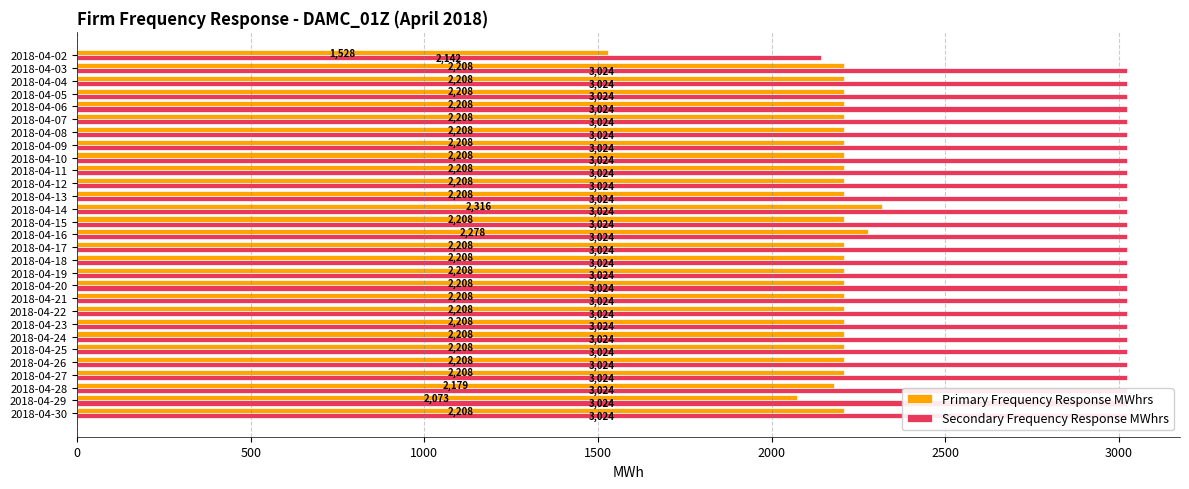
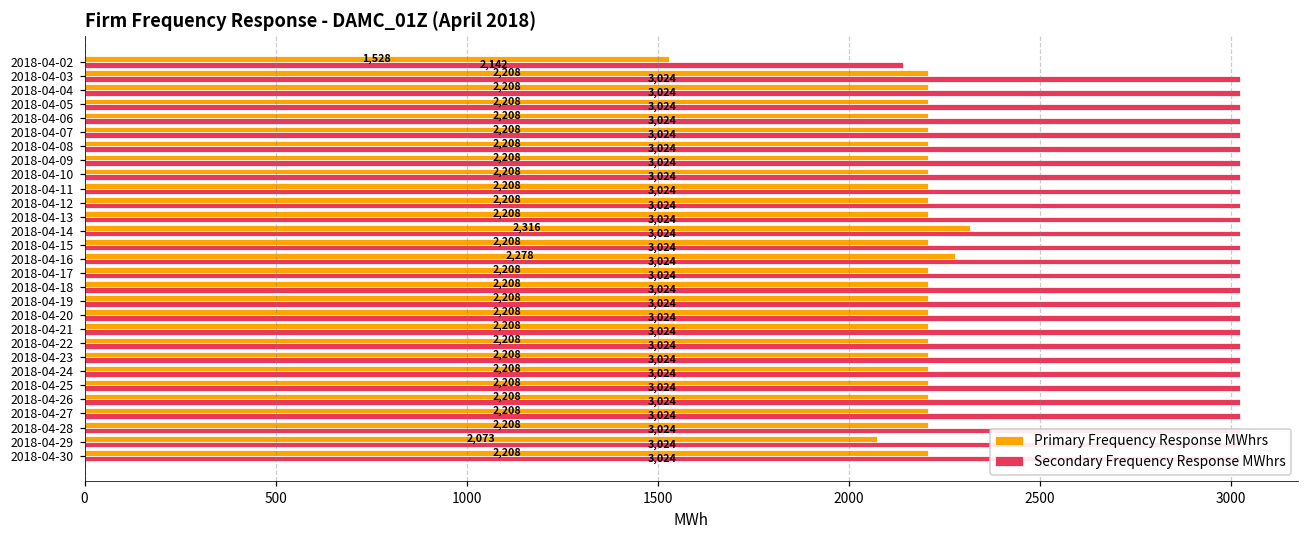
Primary Frequency Response MWhrs, 2018-04-28: 2,179 -> 2,208
